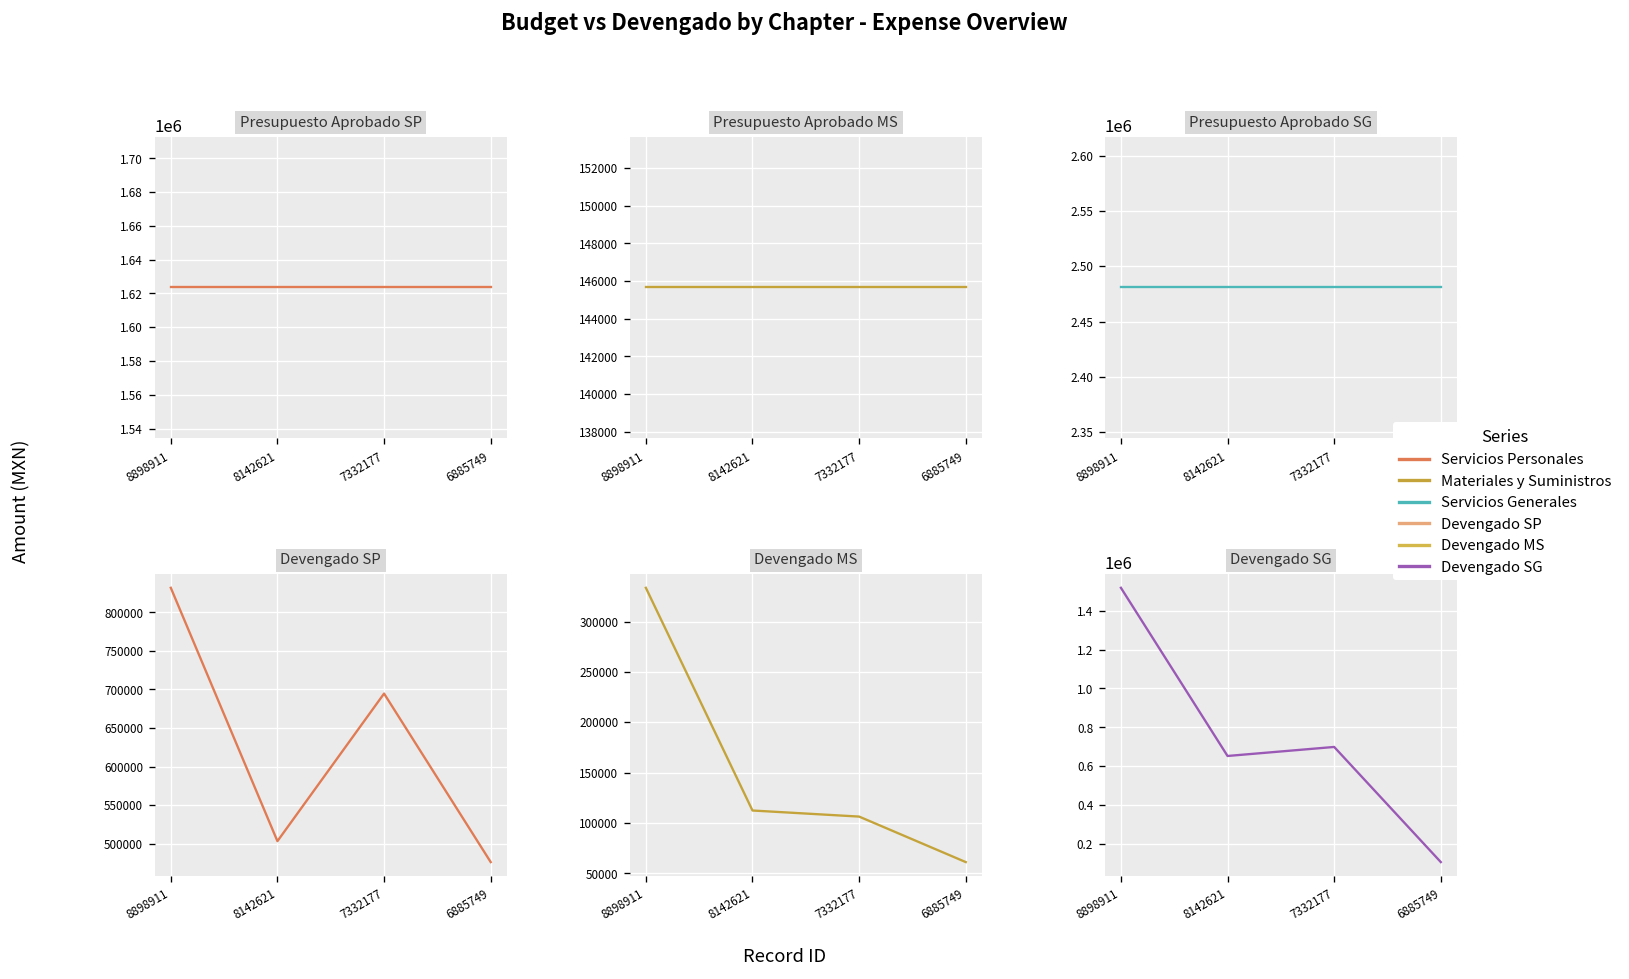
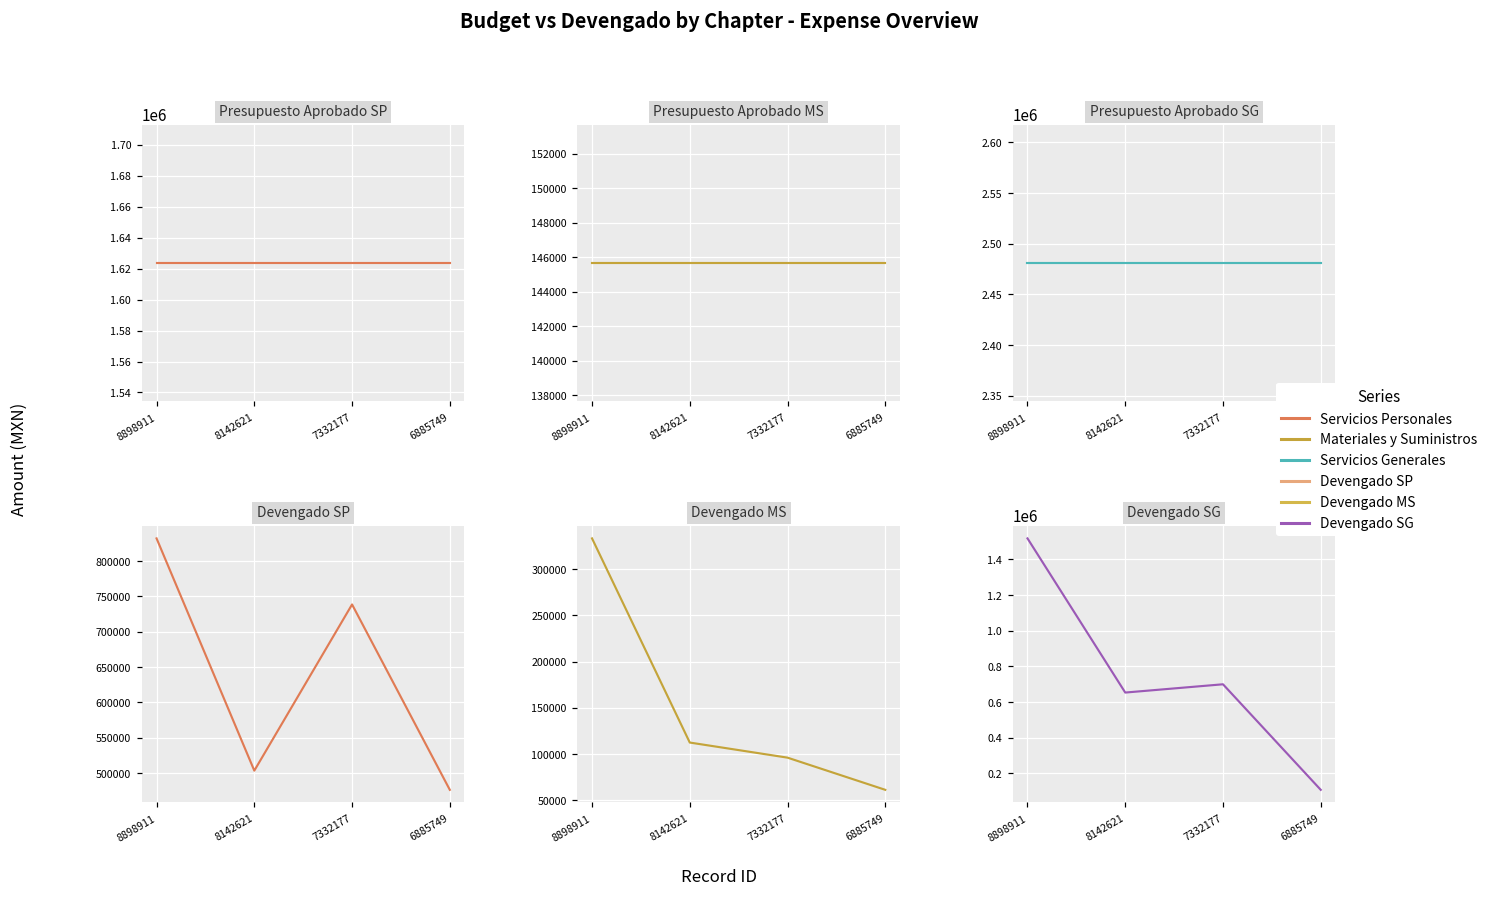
Devengado SP, 7332177: 690000 -> 740000
Devengado MS, 7332177: 110000 -> 100000
